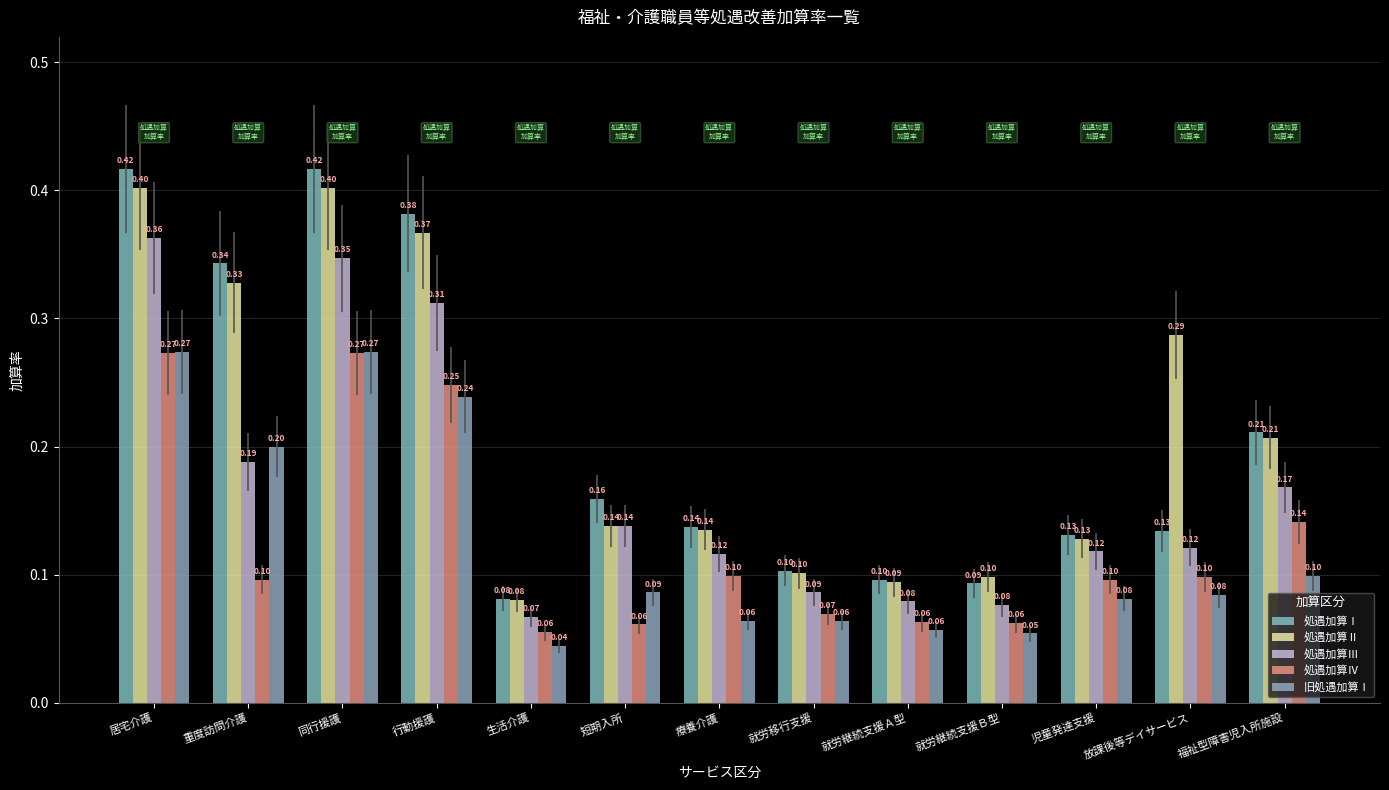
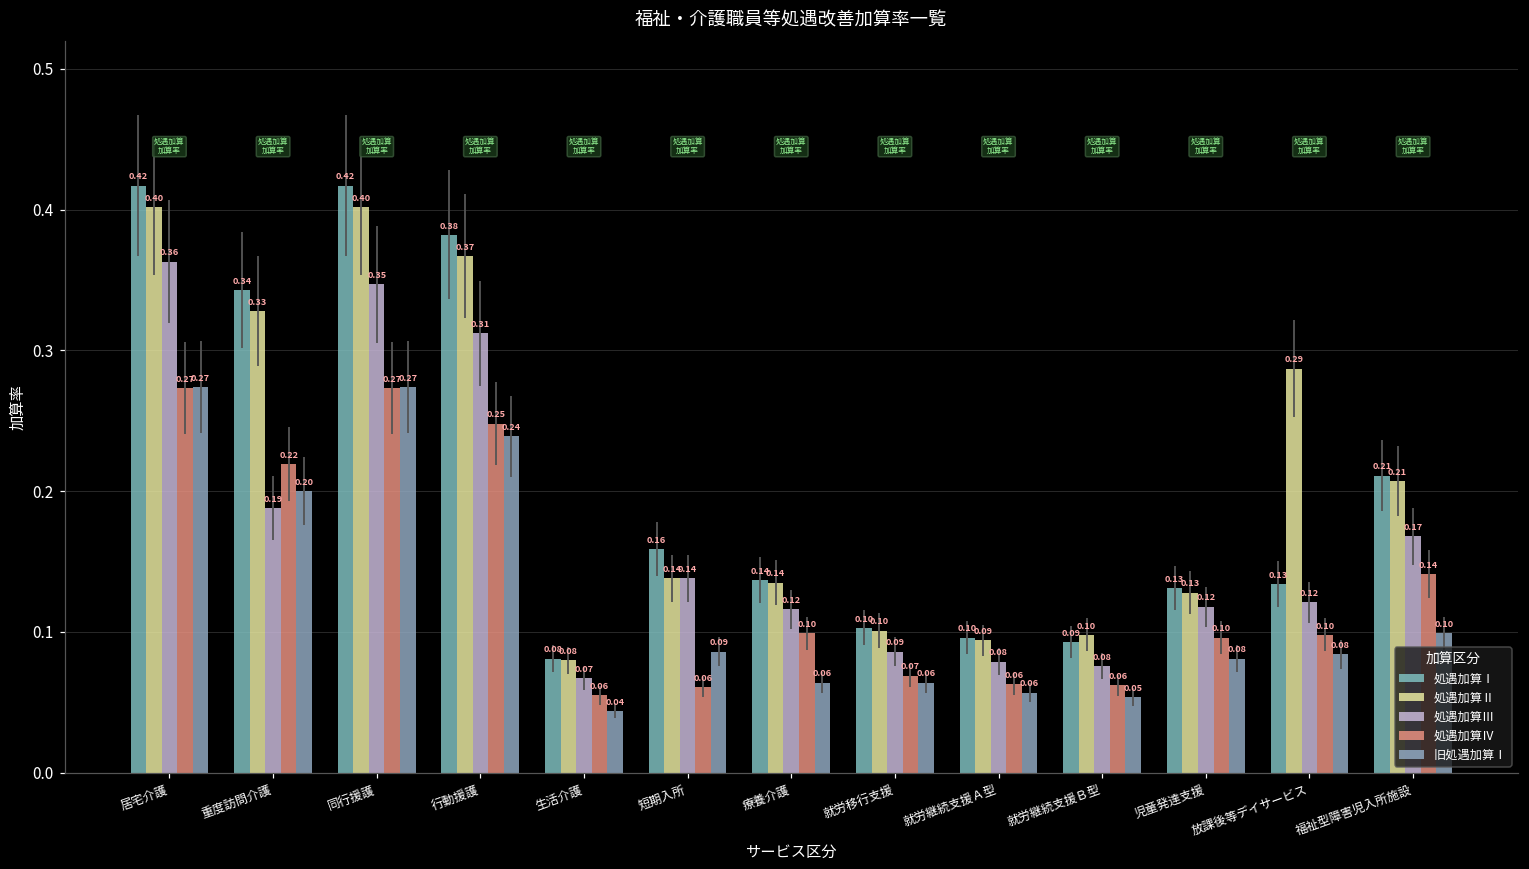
処遇加算Ⅳ, 重度訪問介護: 0.10 -> 0.22
